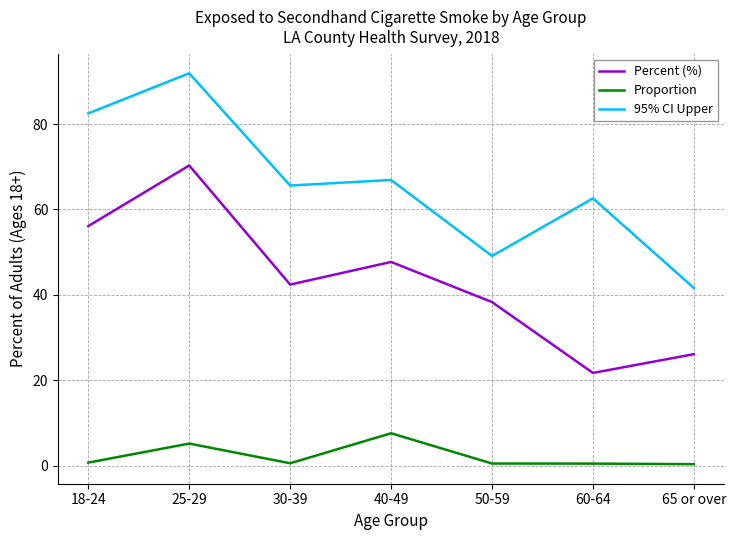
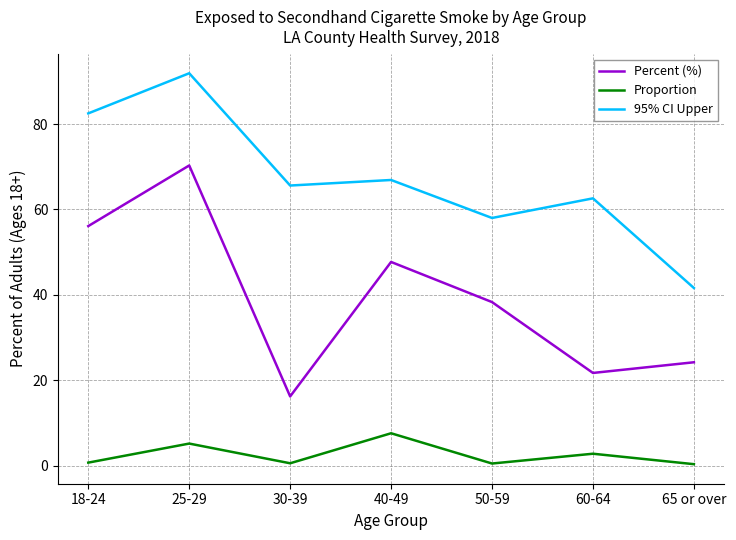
Percent (%), 30-39: 42 -> 16
95% CI Upper, 50-59: 49 -> 58
Proportion, 60-64: 0 -> 3
Percent (%), 65 or over: 26 -> 24
